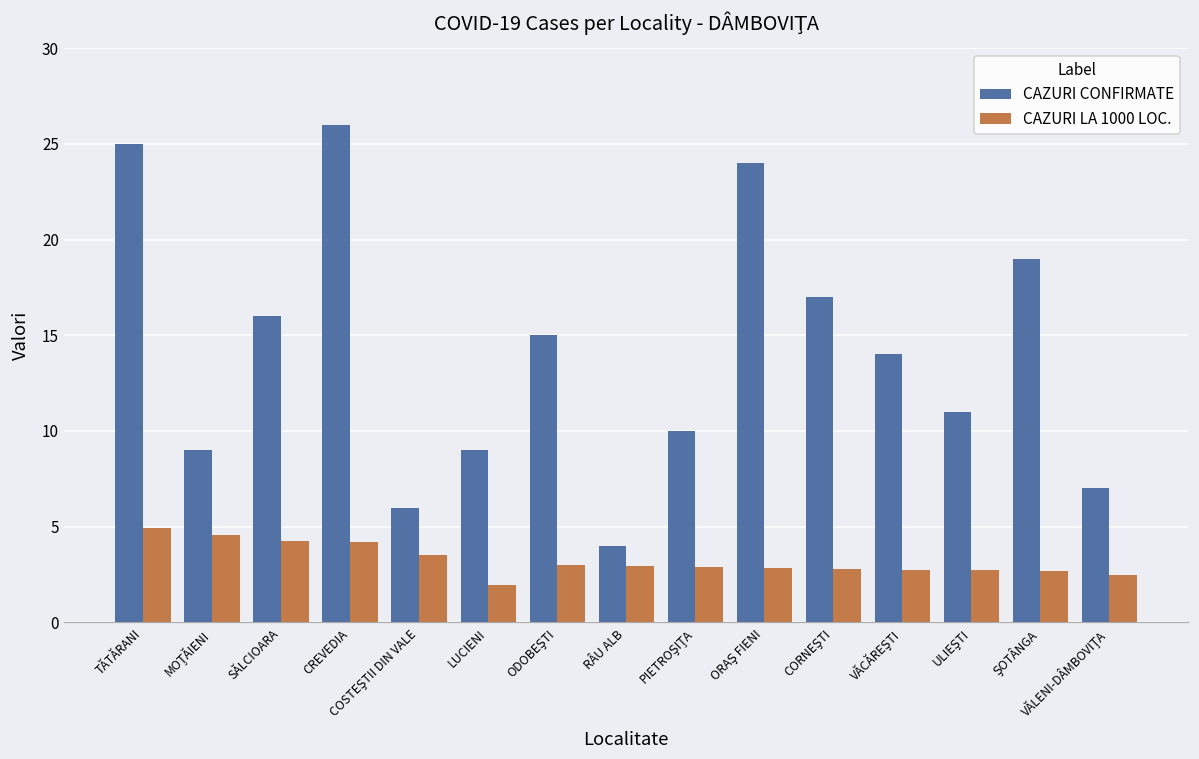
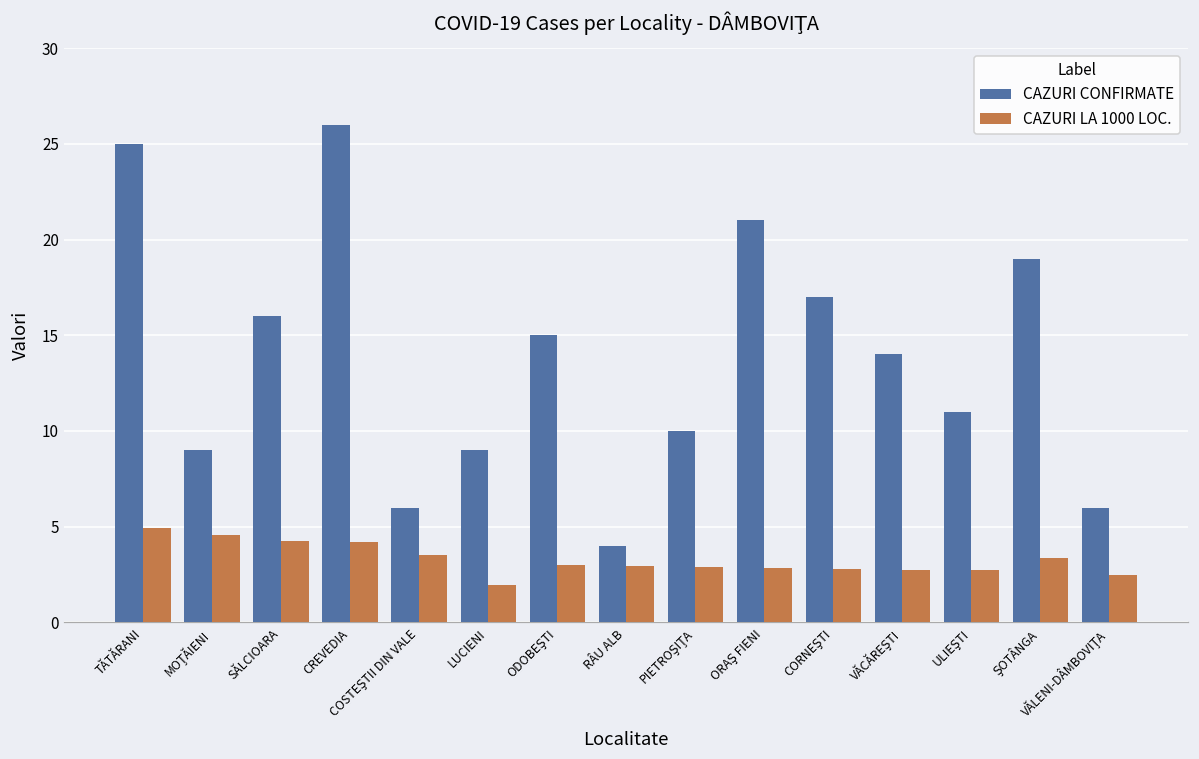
CAZURI CONFIRMATE, ORAŞ FIENI: 24 -> 21
CAZURI LA 1000 LOC., ŞOTÂNGA: 2.7 -> 3.4
CAZURI CONFIRMATE, VĂLENI-DÂMBOVIŢA: 7 -> 6
